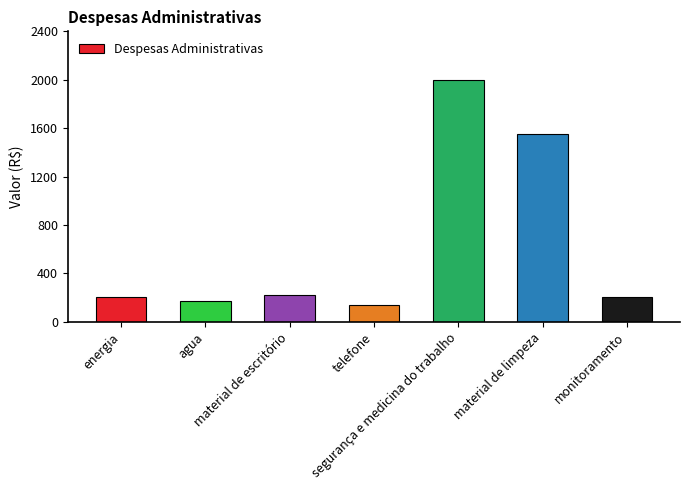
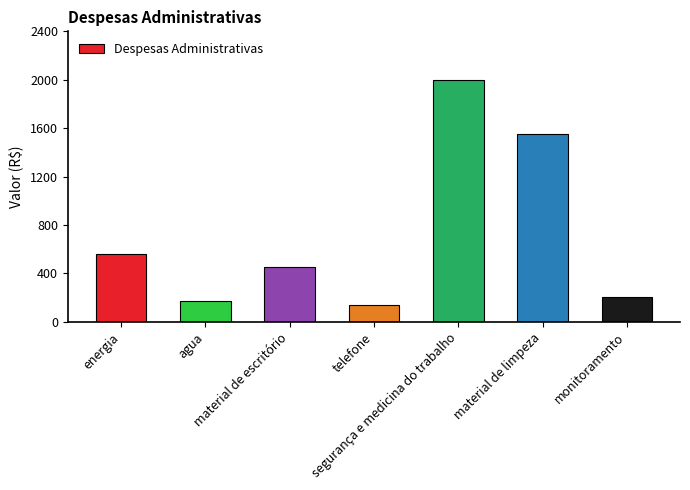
energia: 200 -> 560
material de escritório: 220 -> 450
